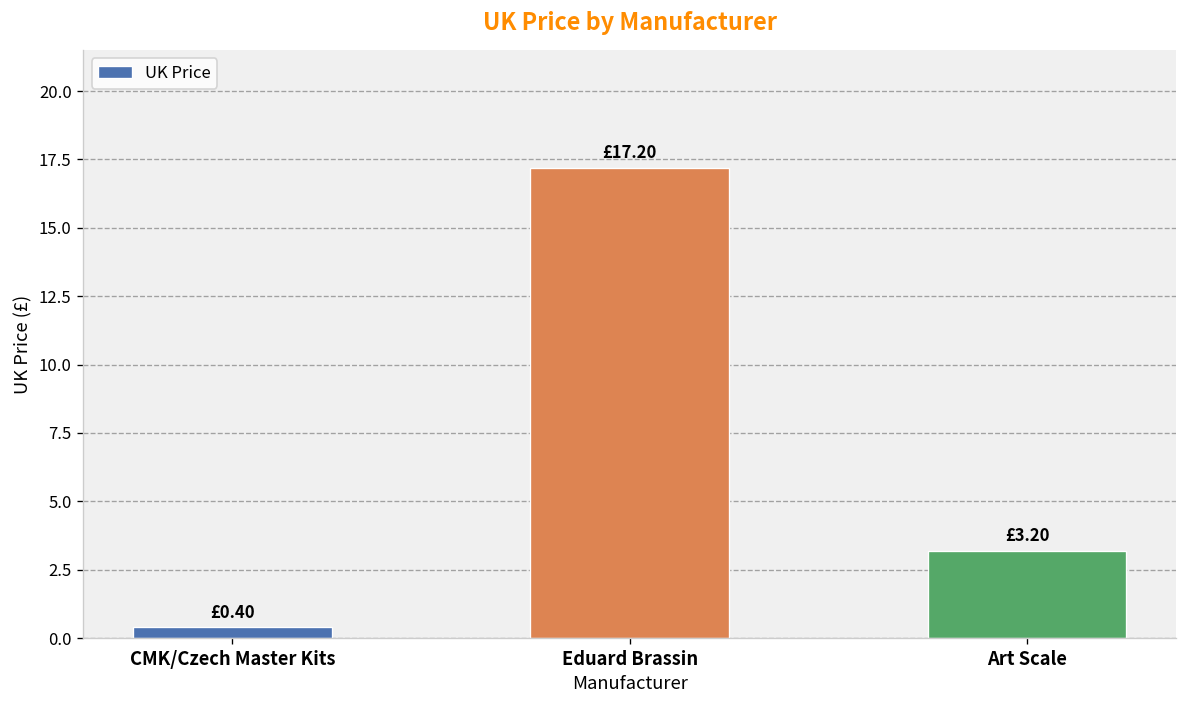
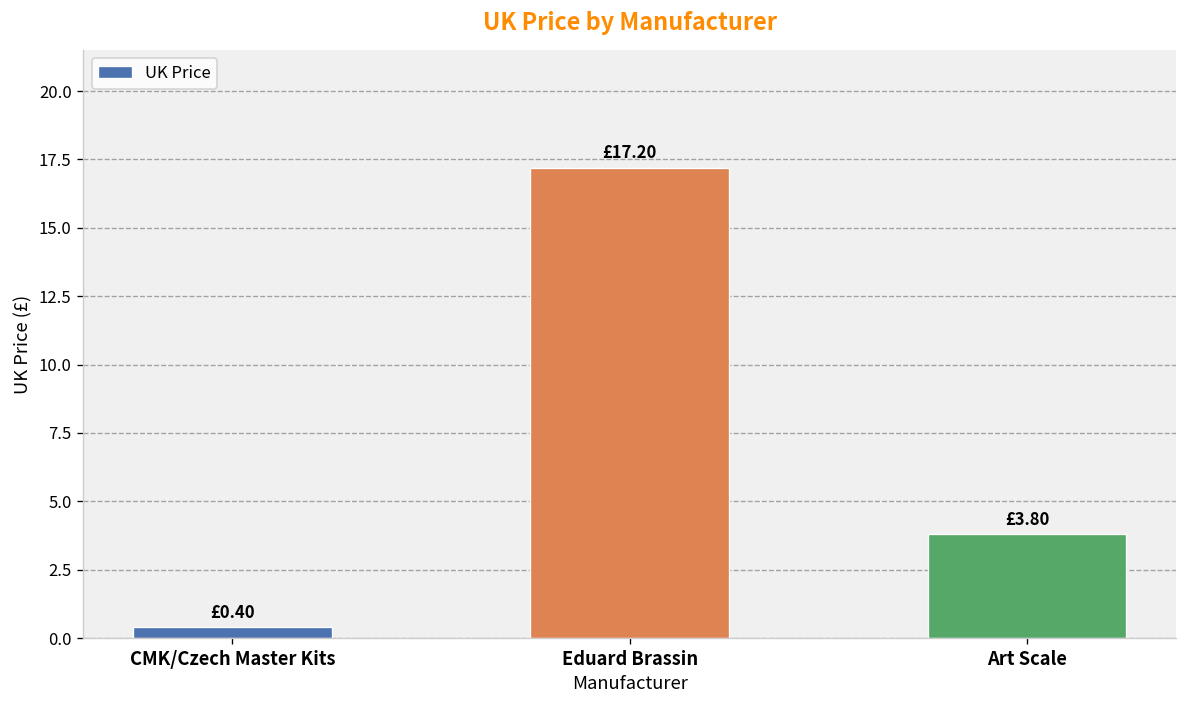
Art Scale: £3.20 -> £3.80
